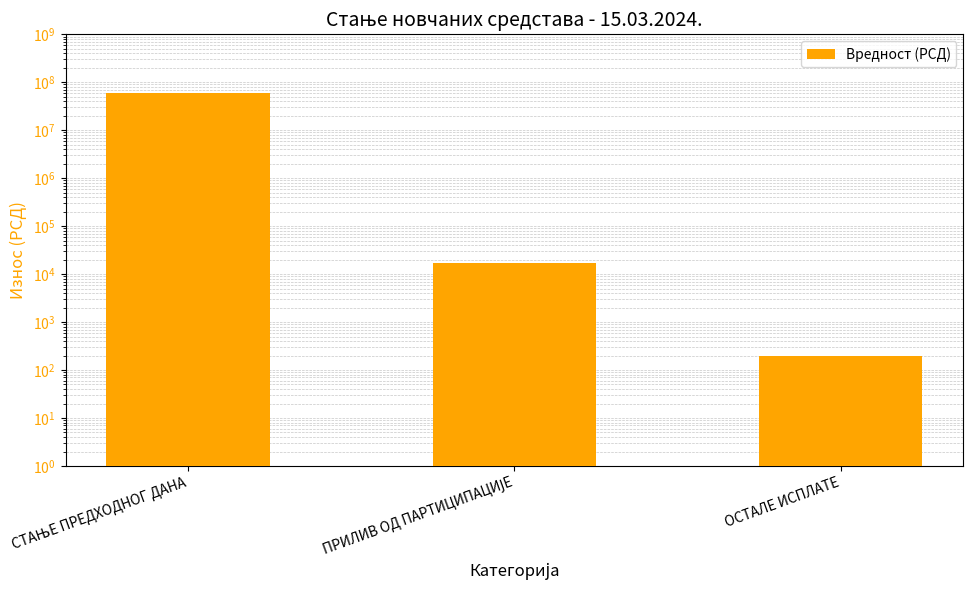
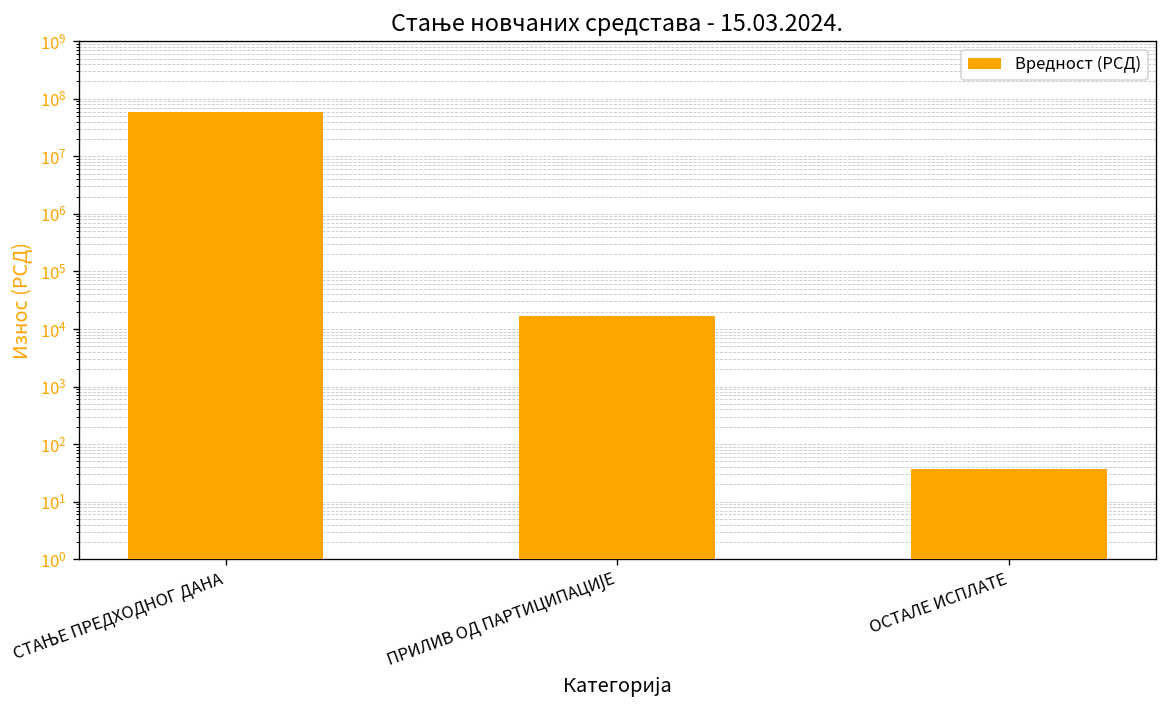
ОСТАЛЕ ИСПЛАТЕ: 190 -> 40
